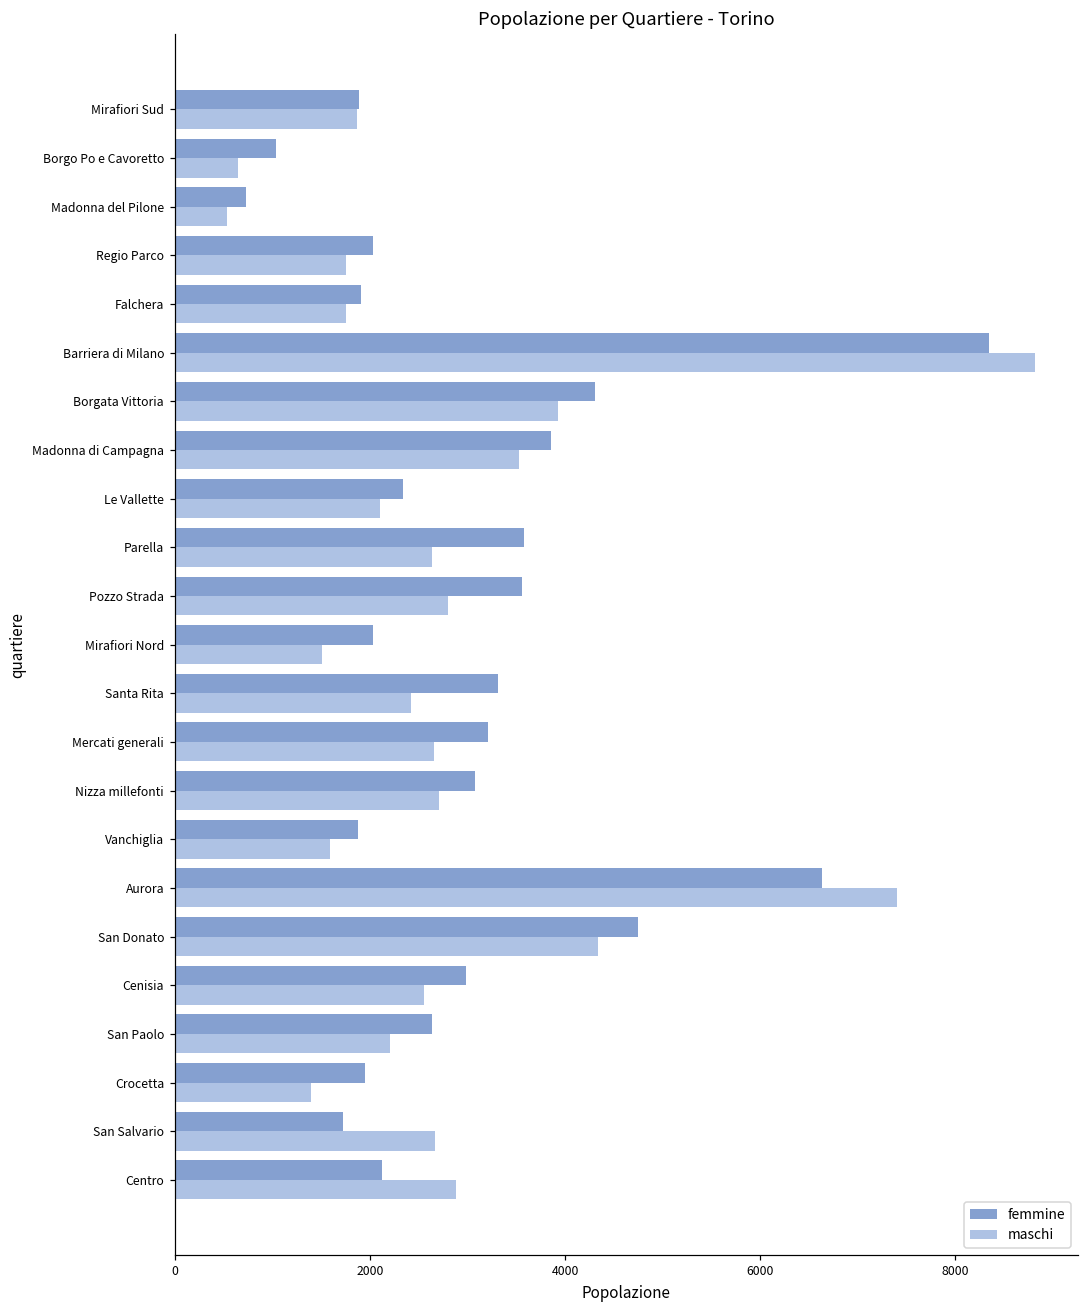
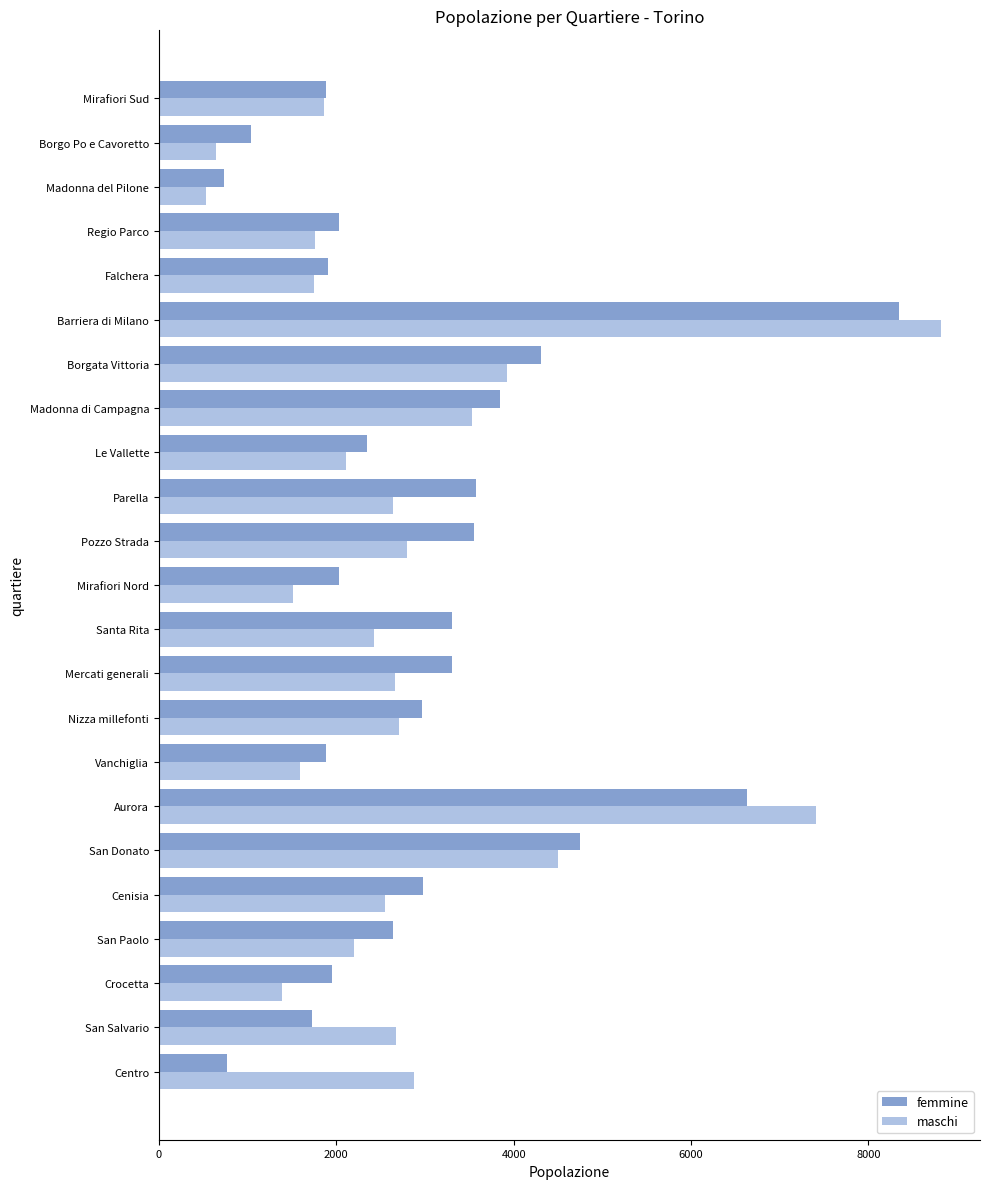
femmine, Mercati generali: 3200 -> 3300
femmine, Nizza millefonti: 3100 -> 3000
maschi, San Donato: 4300 -> 4500
femmine, Centro: 2100 -> 800
